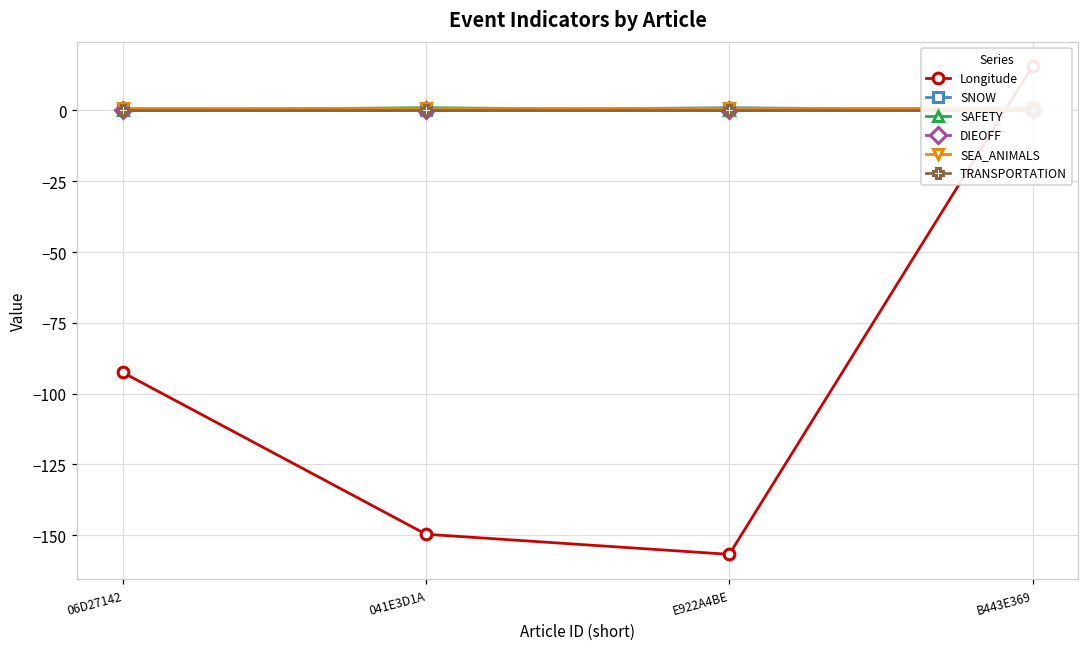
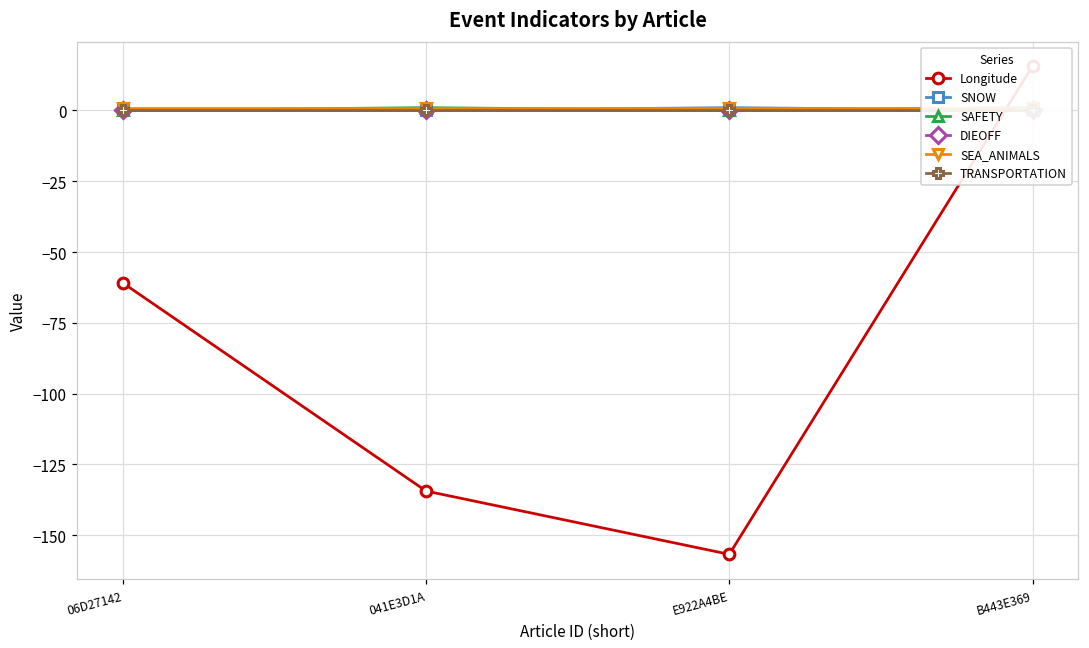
Longitude, 06D27142: -93 -> -61
Longitude, 041E3D1A: -150 -> -134
